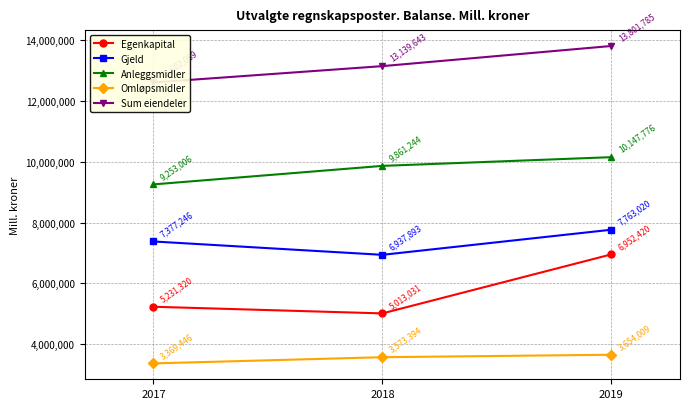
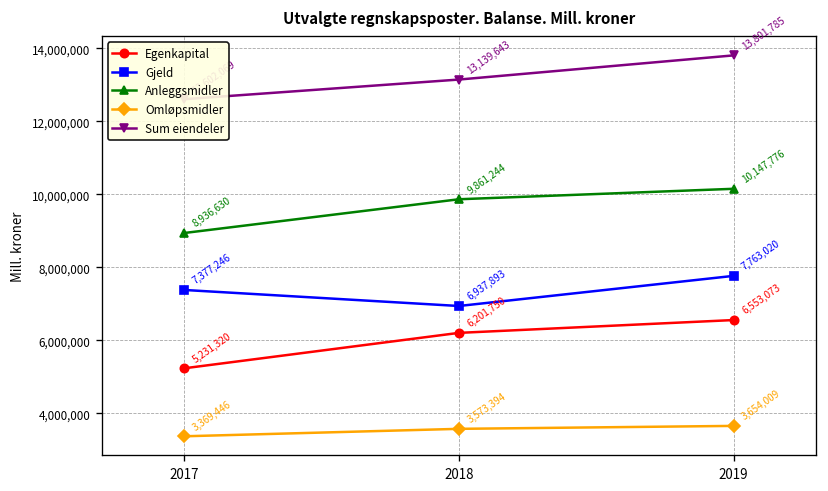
Anleggsmidler, 2017: 9,253,006 -> 8,936,630
Egenkapital, 2018: 5,013,031 -> 6,201,750
Egenkapital, 2019: 6,952,420 -> 6,553,073
